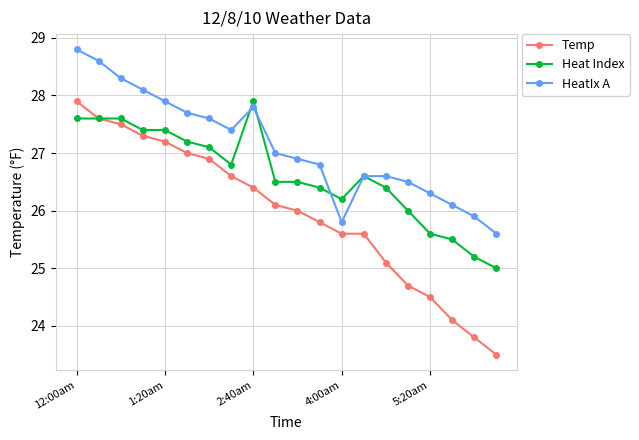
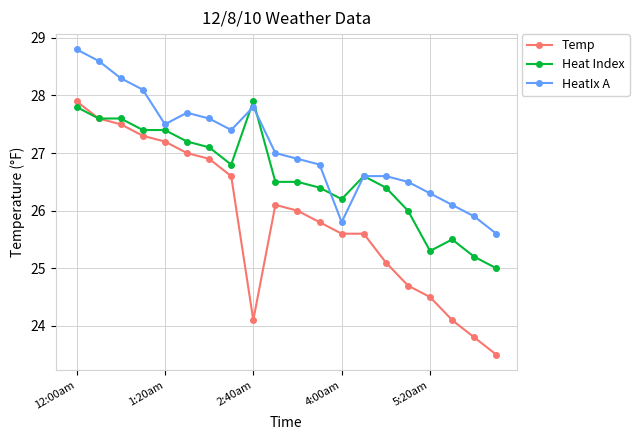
Heat Index, 12:00am: 27.6 -> 27.8
HeatIx A, 1:20am: 27.9 -> 27.5
Temp, 2:40am: 26.4 -> 24.1
Heat Index, 5:20am: 25.6 -> 25.3
